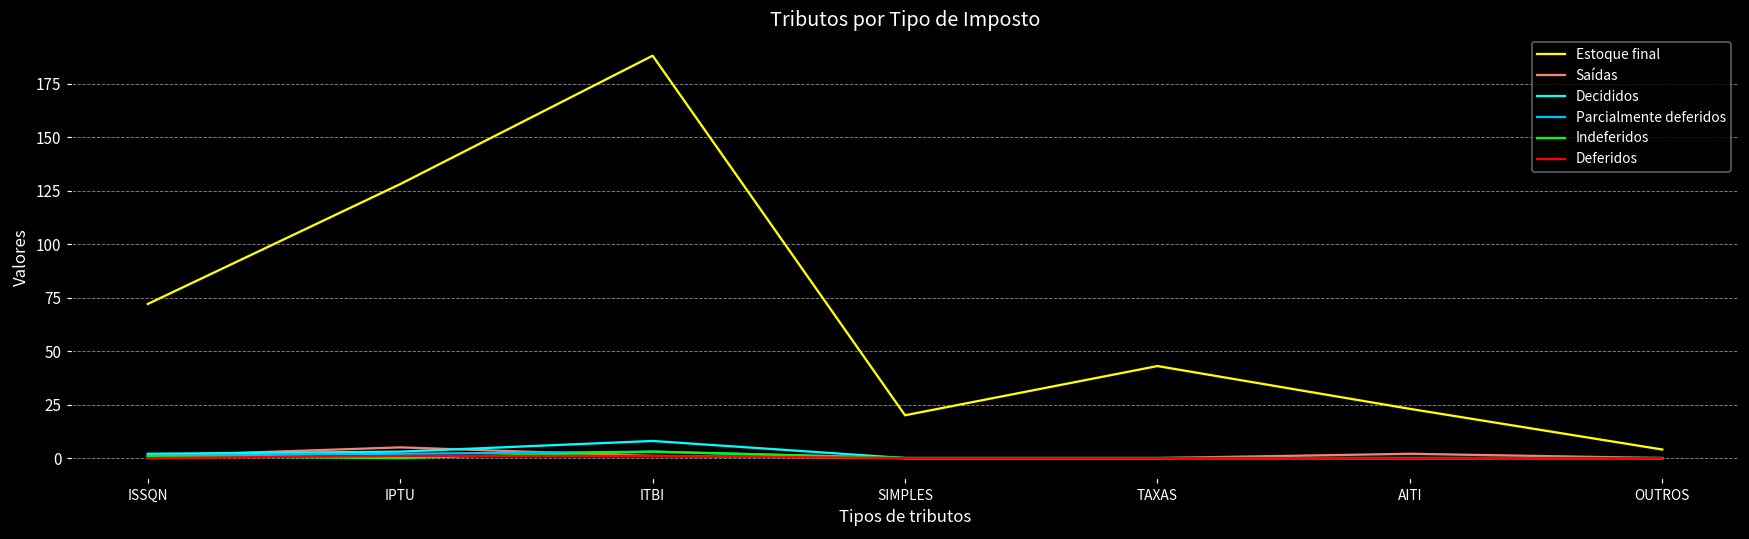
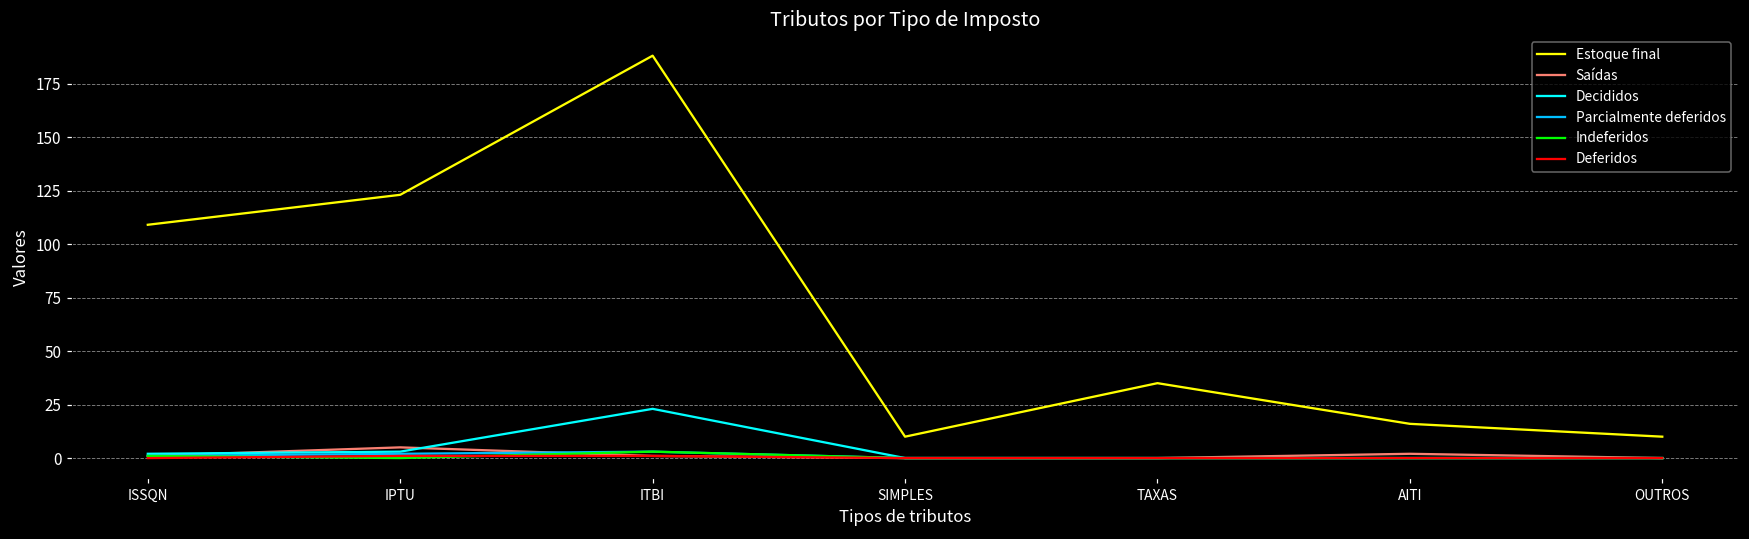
Estoque final, ISSQN: 72 -> 109
Estoque final, IPTU: 128 -> 123
Decididos, ITBI: 8 -> 23
Estoque final, SIMPLES: 20 -> 10
Estoque final, TAXAS: 43 -> 35
Estoque final, AITI: 23 -> 16
Estoque final, OUTROS: 4 -> 10
